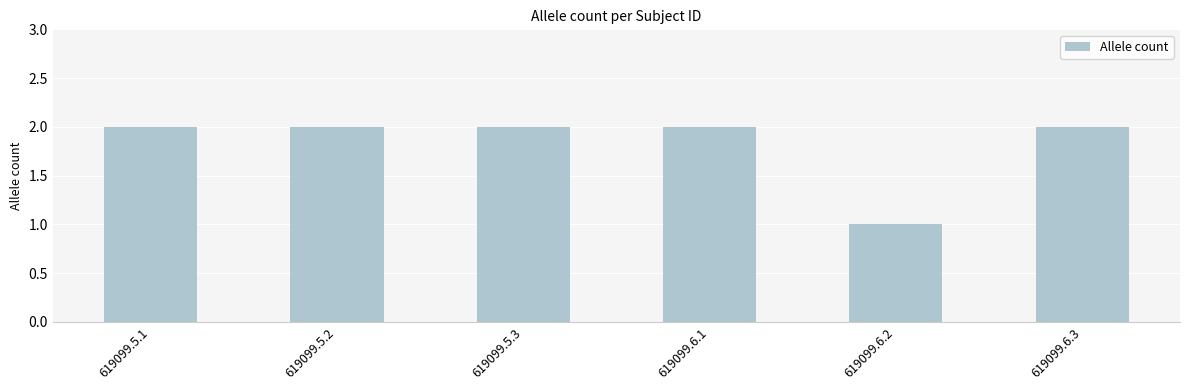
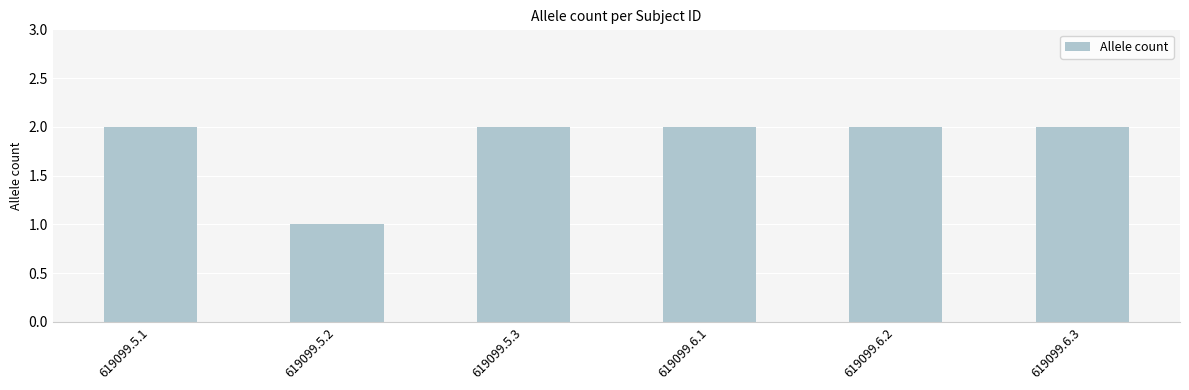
619099.5.2: 2 -> 1
619099.6.2: 1 -> 2
